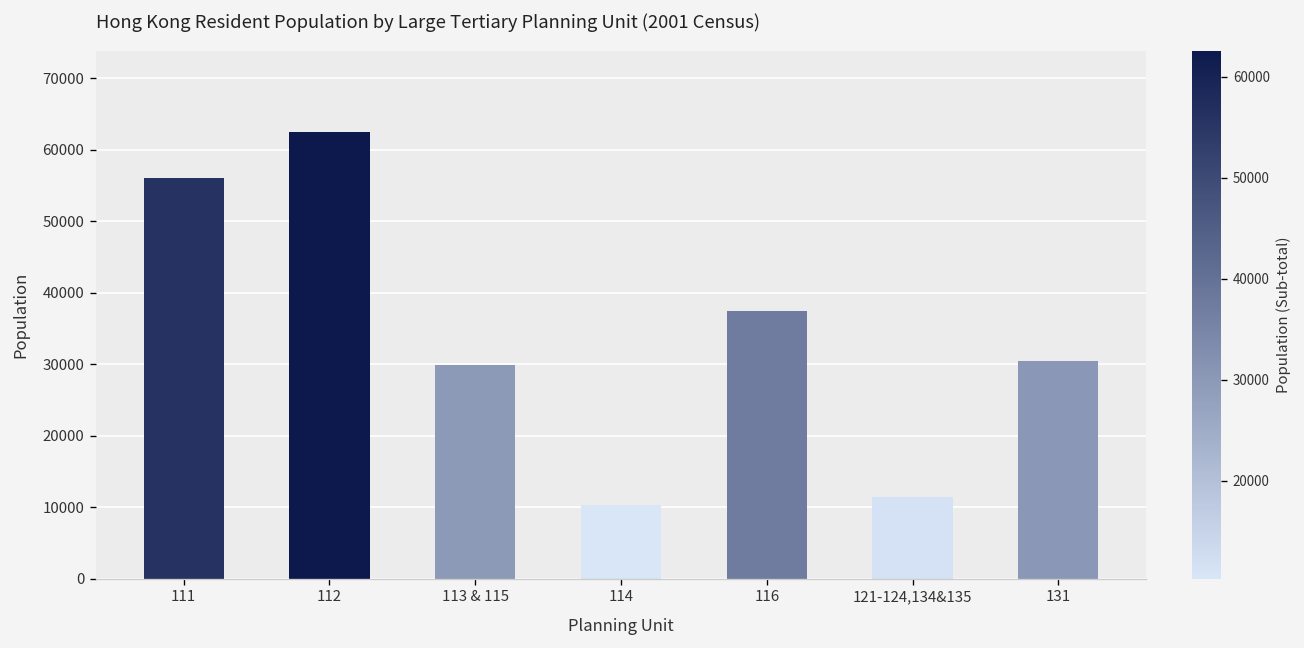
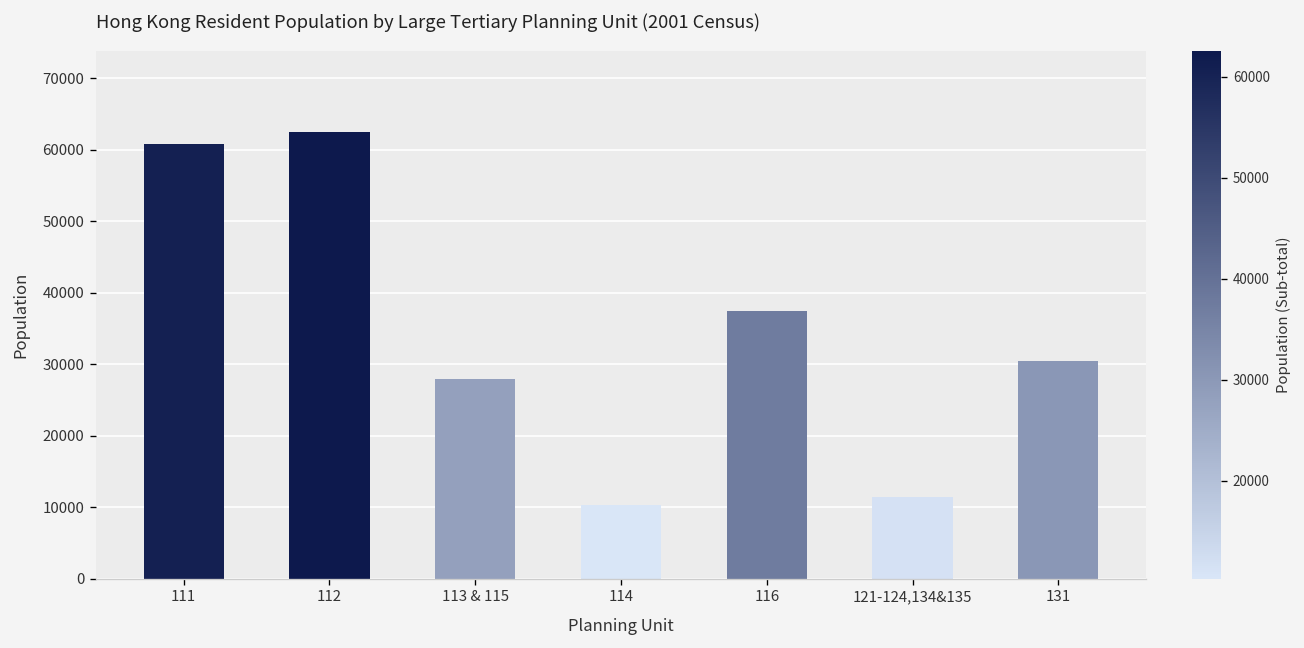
111: 56000 -> 61000
113 & 115: 30000 -> 28000
